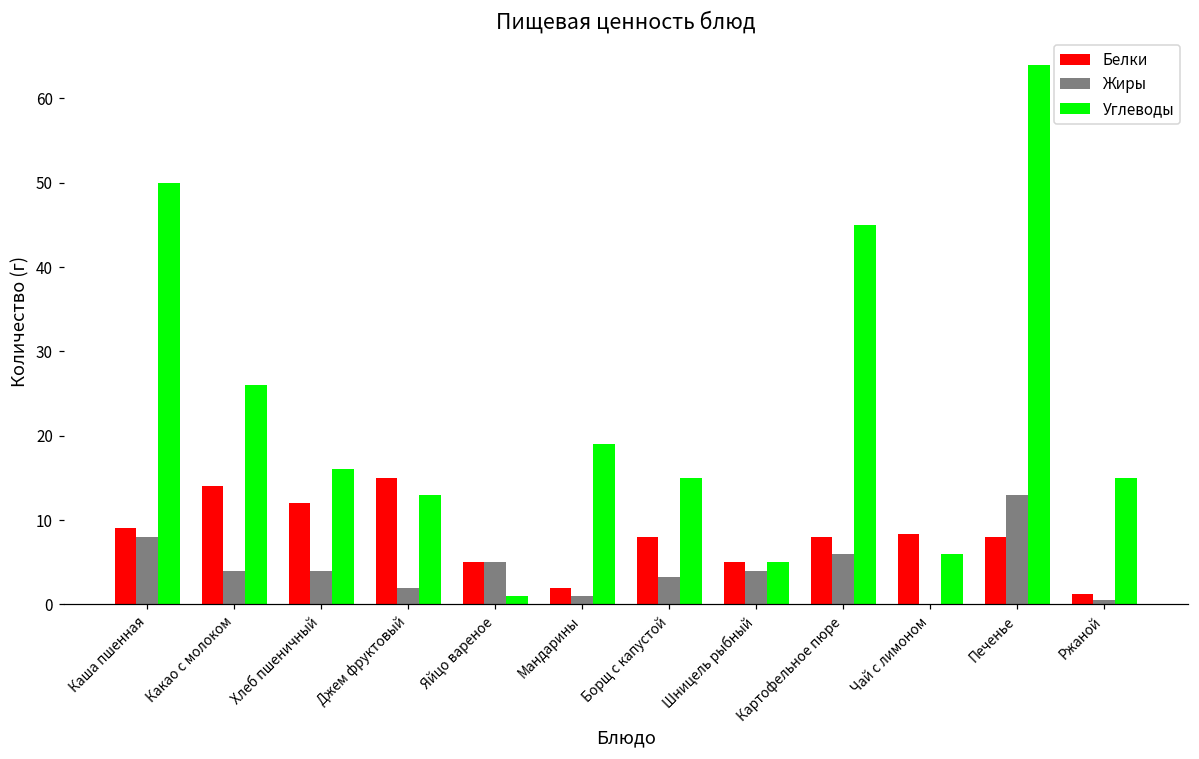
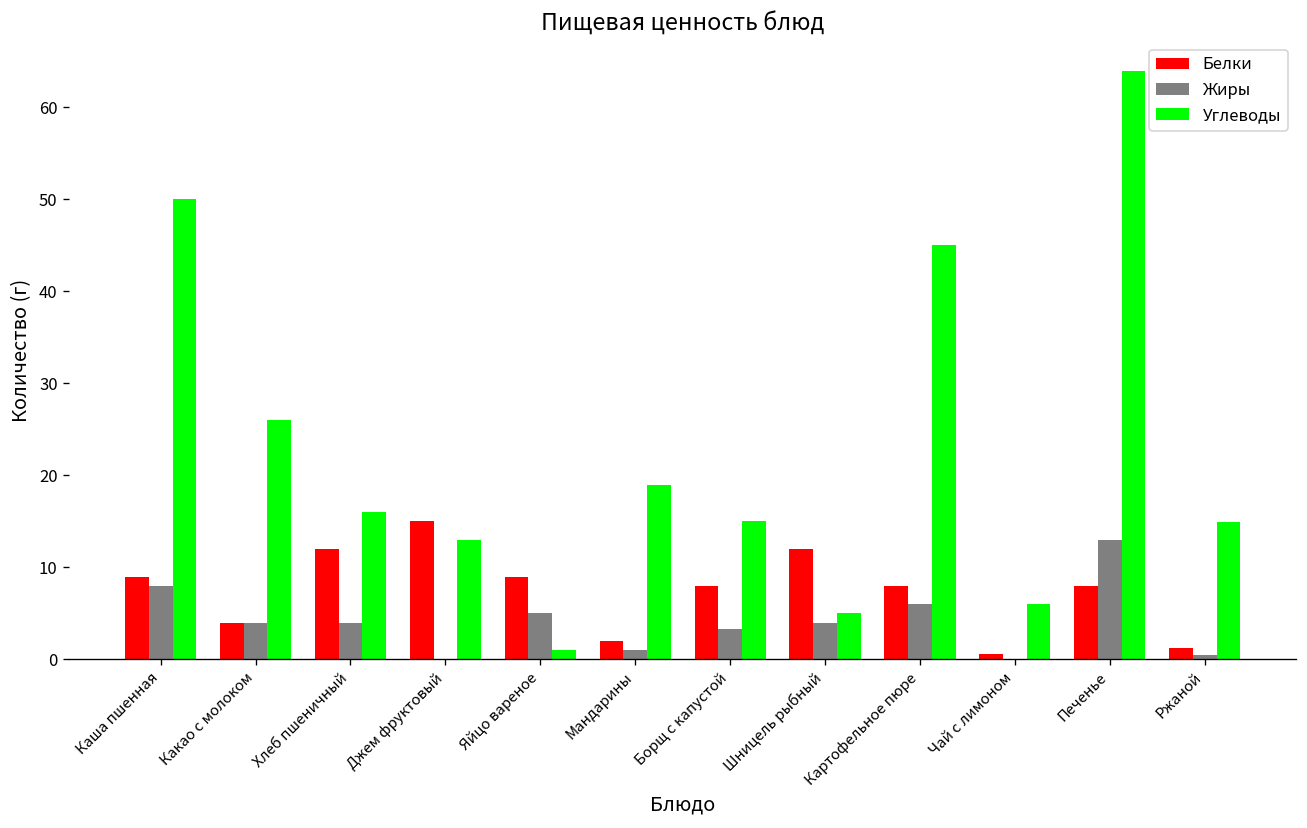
Белки, Какао с молоком: 14 -> 4
Жиры, Джем фруктовый: 2 -> 0
Белки, Яйцо вареное: 5 -> 9
Белки, Шницель рыбный: 5 -> 12
Белки, Чай с лимоном: 8 -> 1
